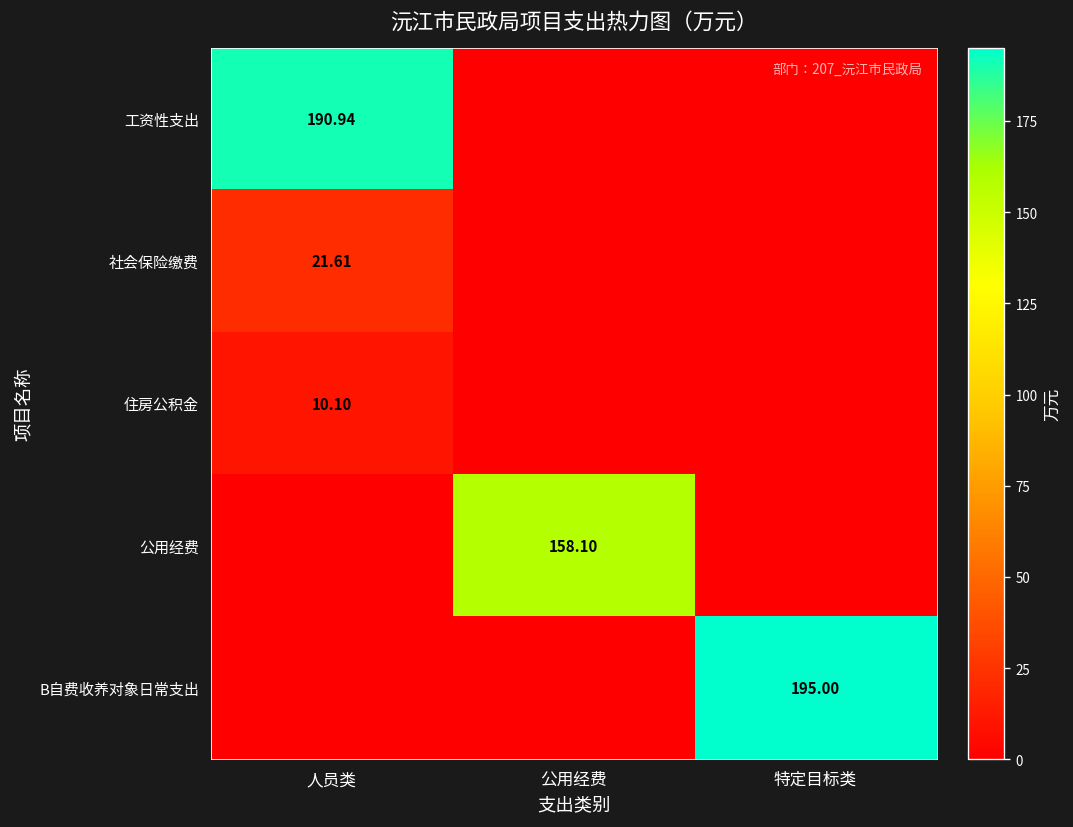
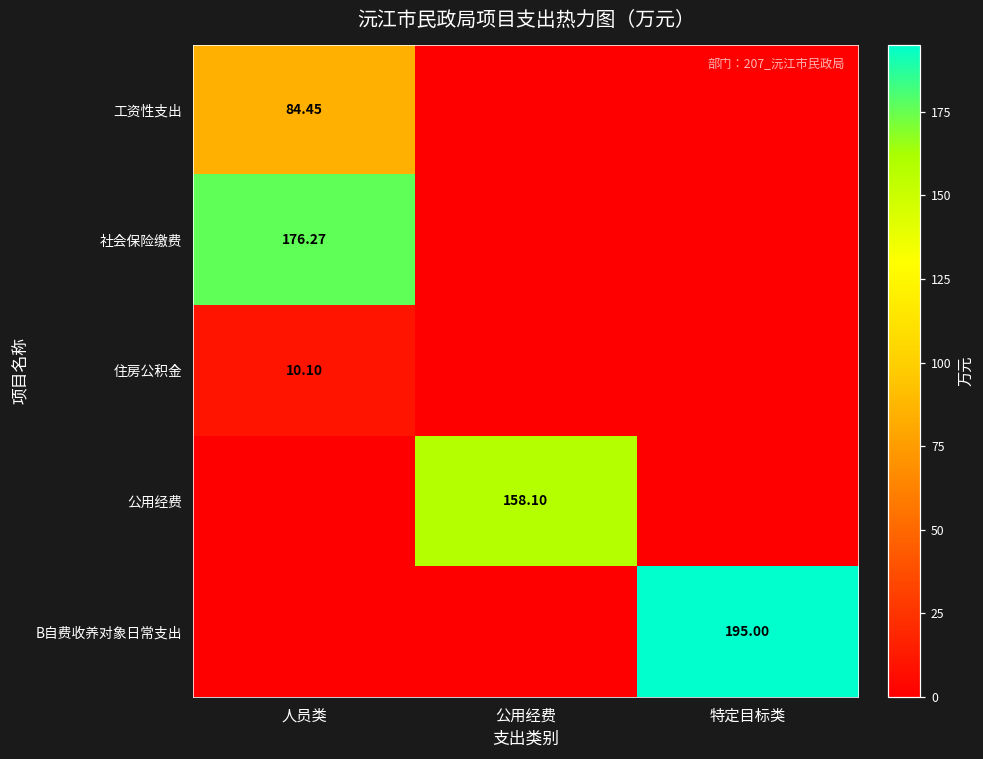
工资性支出, 人员类: 190.94 -> 84.45
社会保险缴费, 人员类: 21.61 -> 176.27
